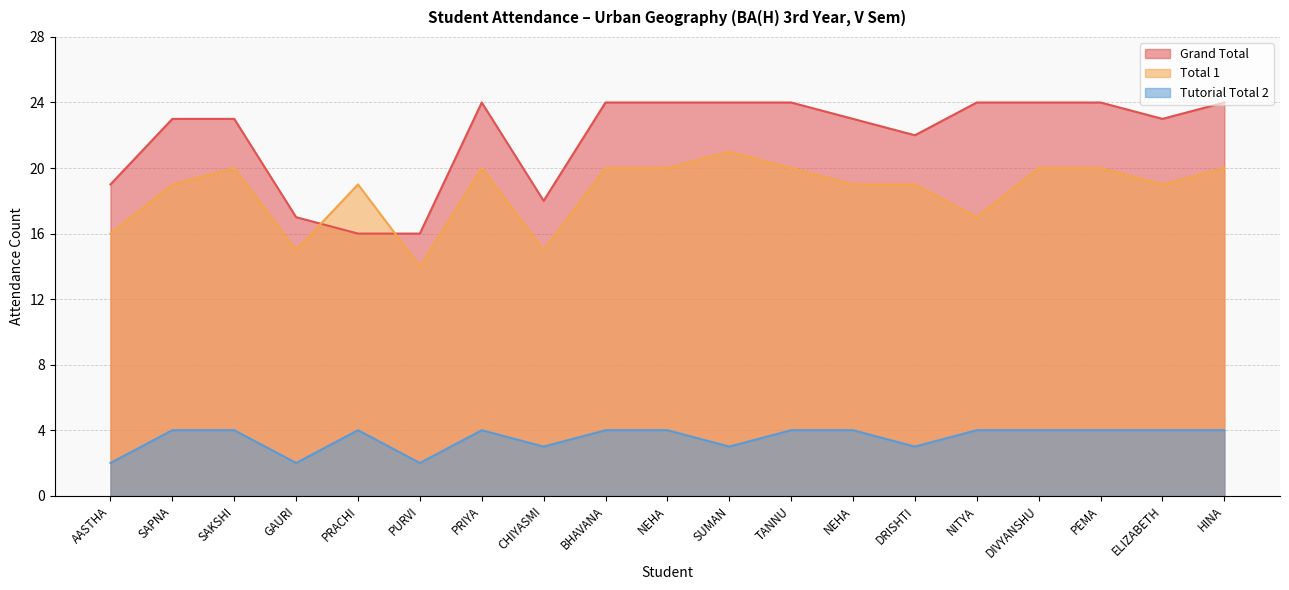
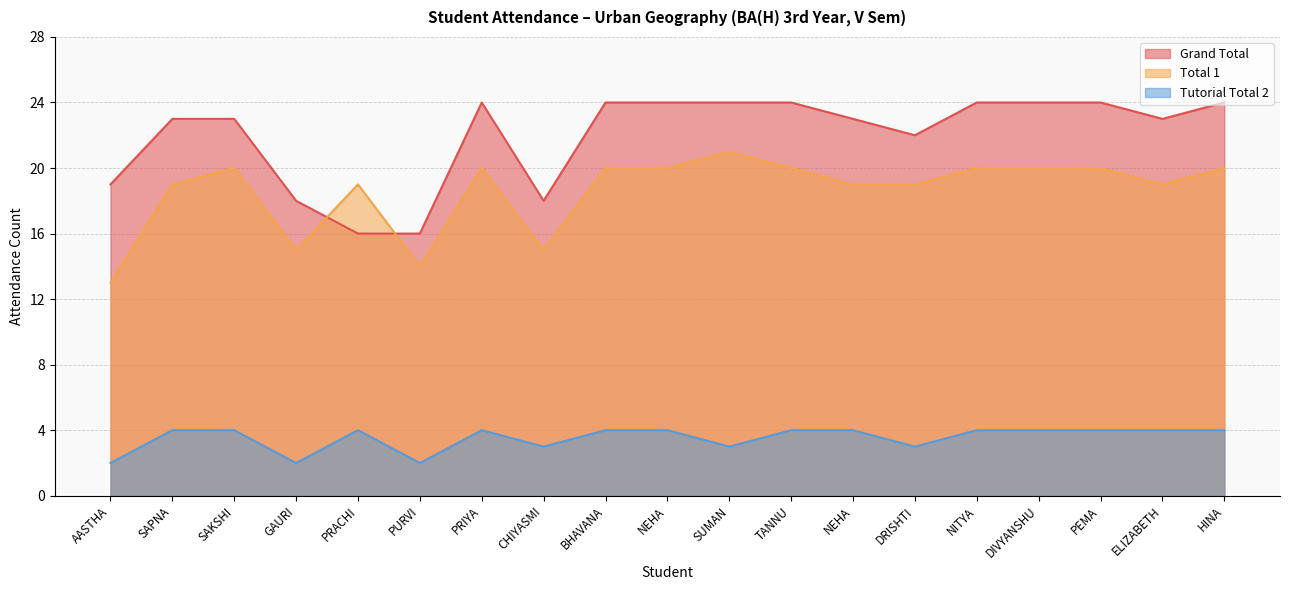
Total 1, AASTHA: 16 -> 13
Grand Total, GAURI: 17 -> 18
Total 1, NITYA: 17 -> 20
